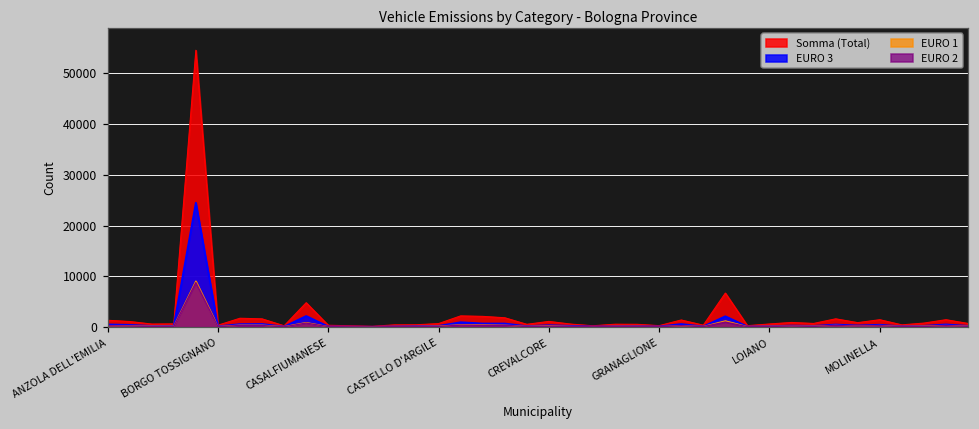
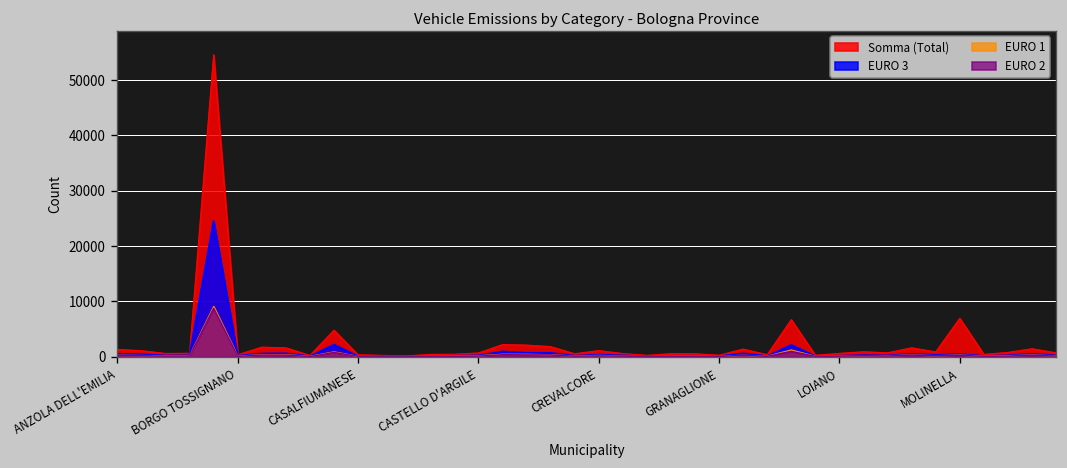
Somma (Total), MOLINELLA: 1000 -> 7000
